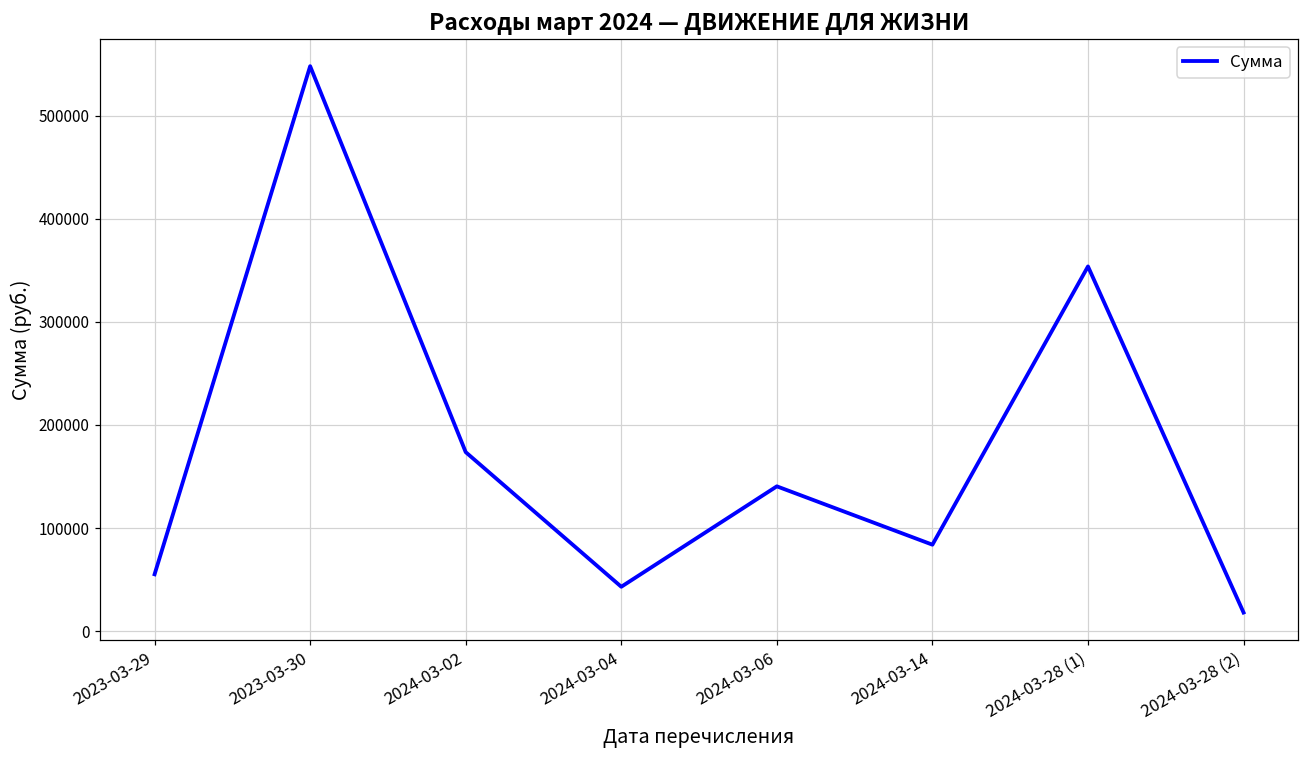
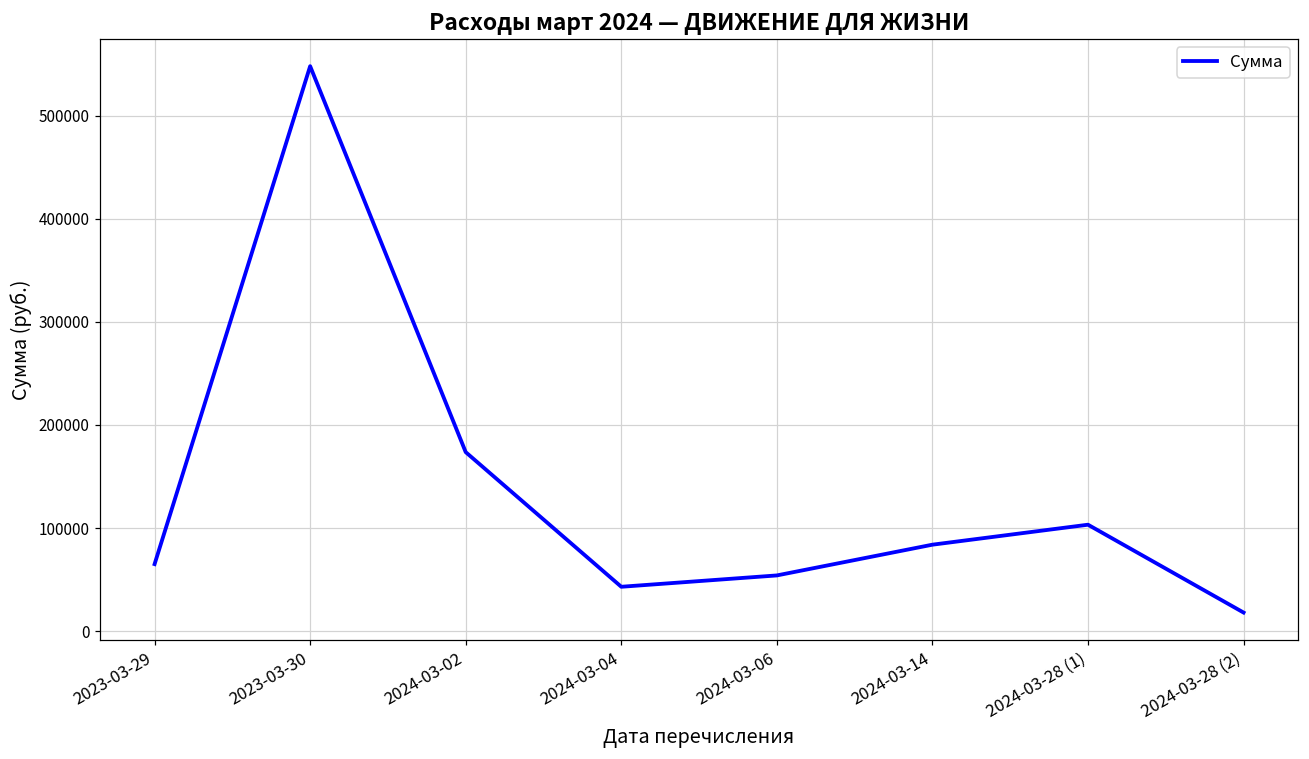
2023-03-29: 55000 -> 65000
2024-03-06: 140000 -> 50000
2024-03-28 (1): 350000 -> 100000
